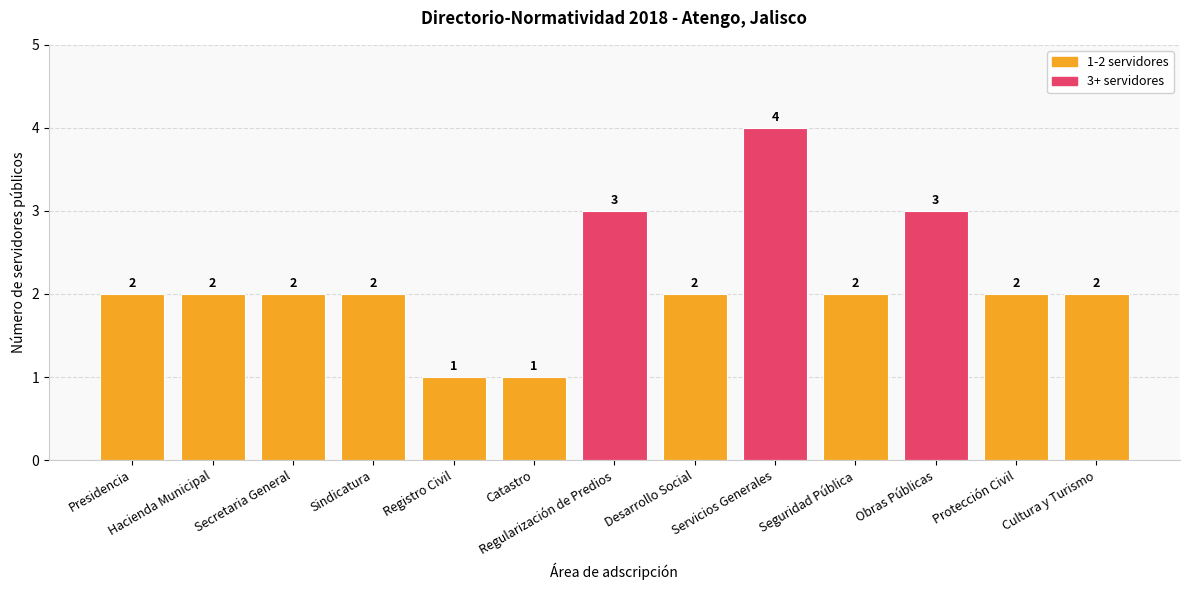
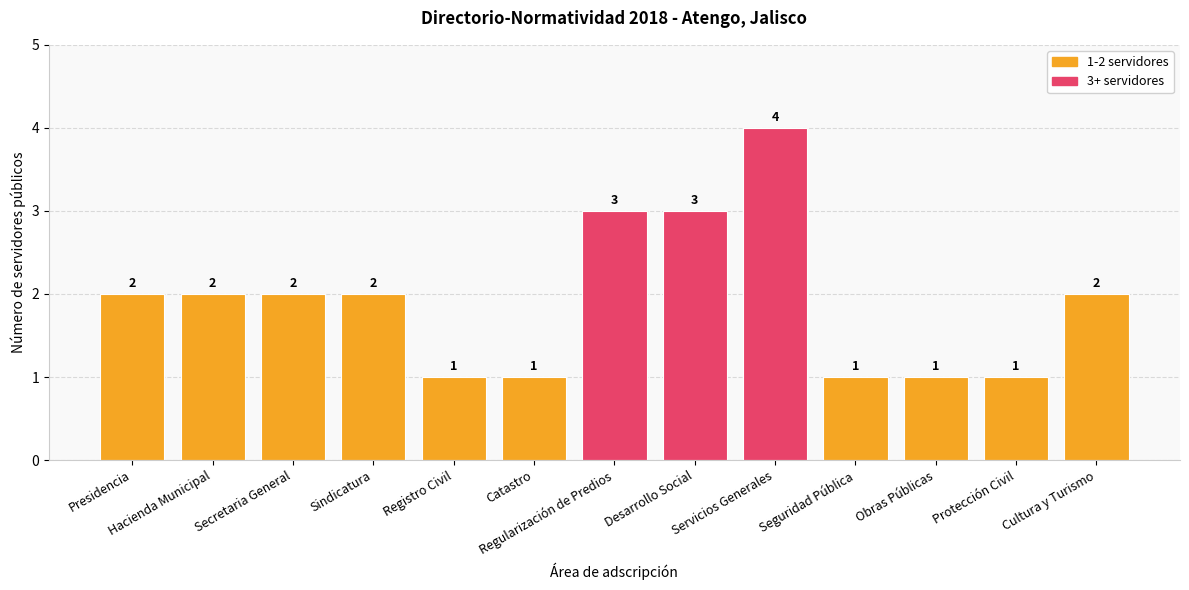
Desarrollo Social: 2 -> 3
Seguridad Pública: 2 -> 1
Obras Públicas: 3 -> 1
Protección Civil: 2 -> 1
